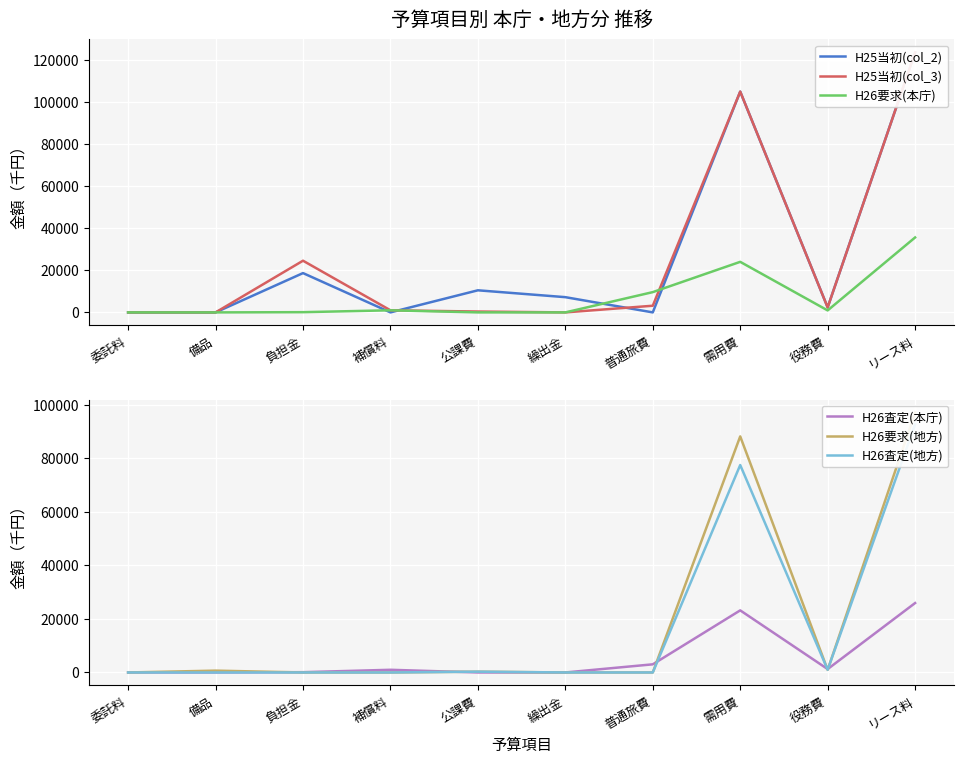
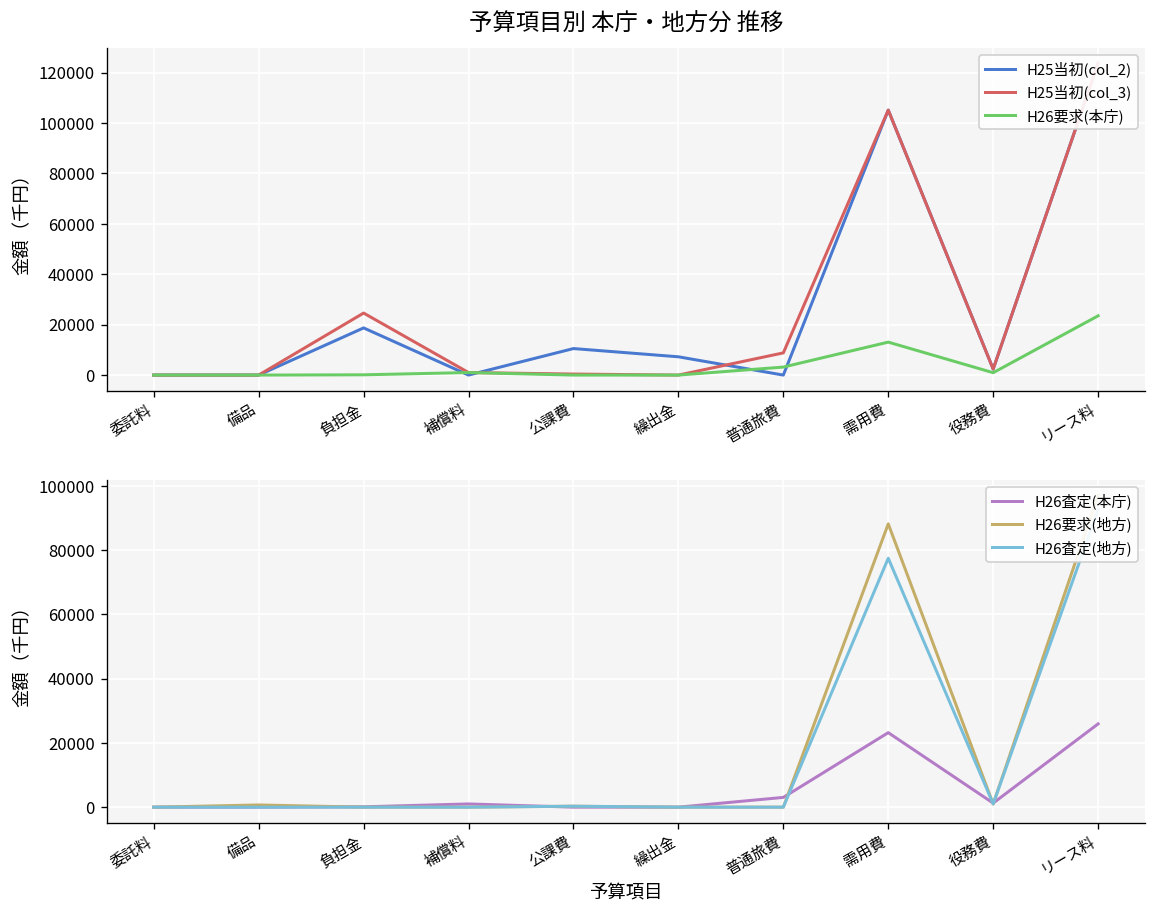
予算項目別 本庁・地方分 推移, H25当初(col_3), 普通旅費: 3000 -> 9000
予算項目別 本庁・地方分 推移, H26要求(本庁), 普通旅費: 10000 -> 3000
予算項目別 本庁・地方分 推移, H26要求(本庁), 需用費: 24000 -> 13000
予算項目別 本庁・地方分 推移, H26要求(本庁), リース料: 36000 -> 24000
